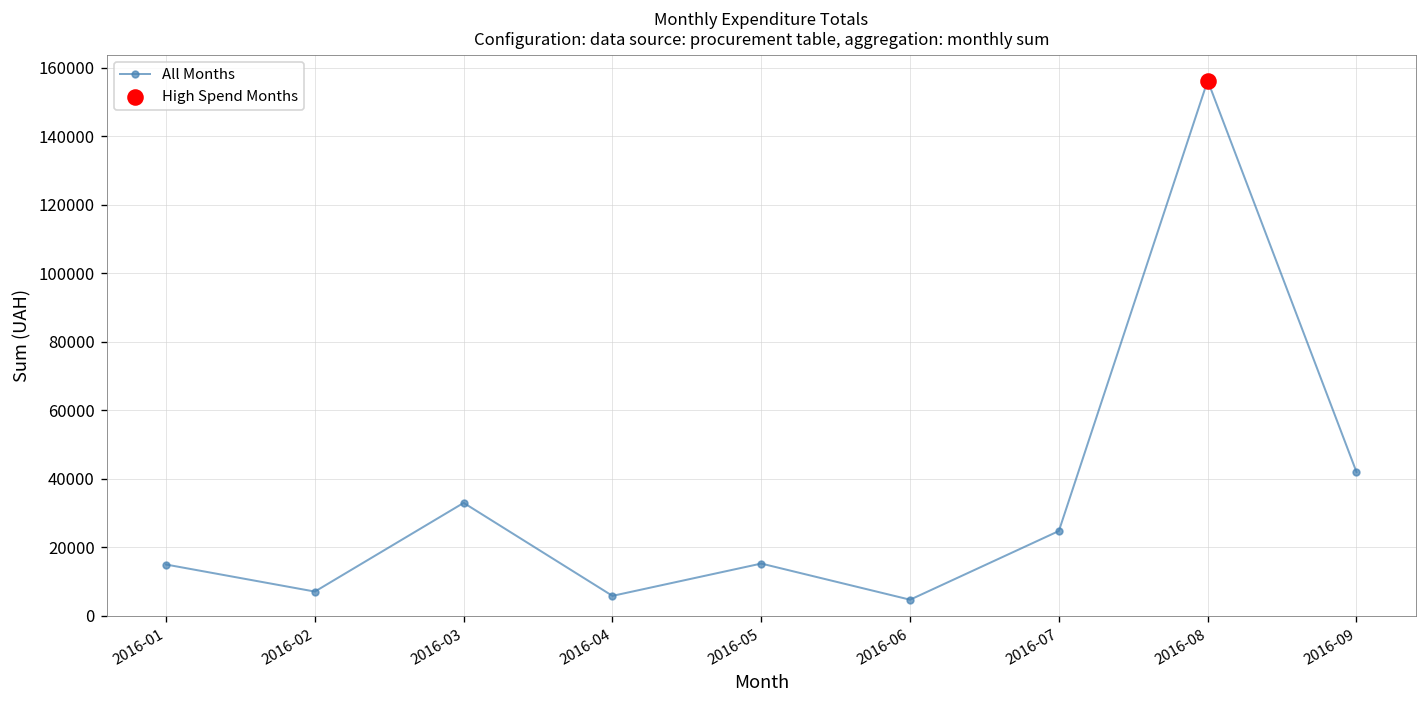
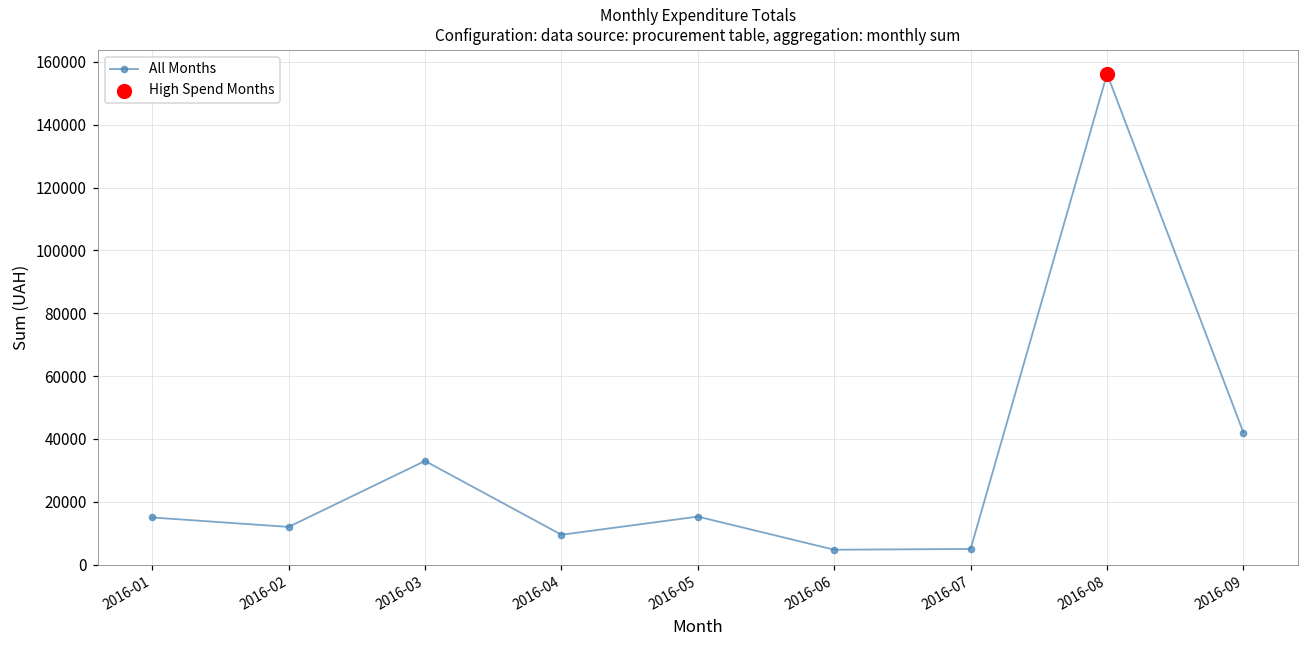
All Months, 2016-02: 7000 -> 12000
All Months, 2016-04: 6000 -> 10000
All Months, 2016-07: 25000 -> 5000
